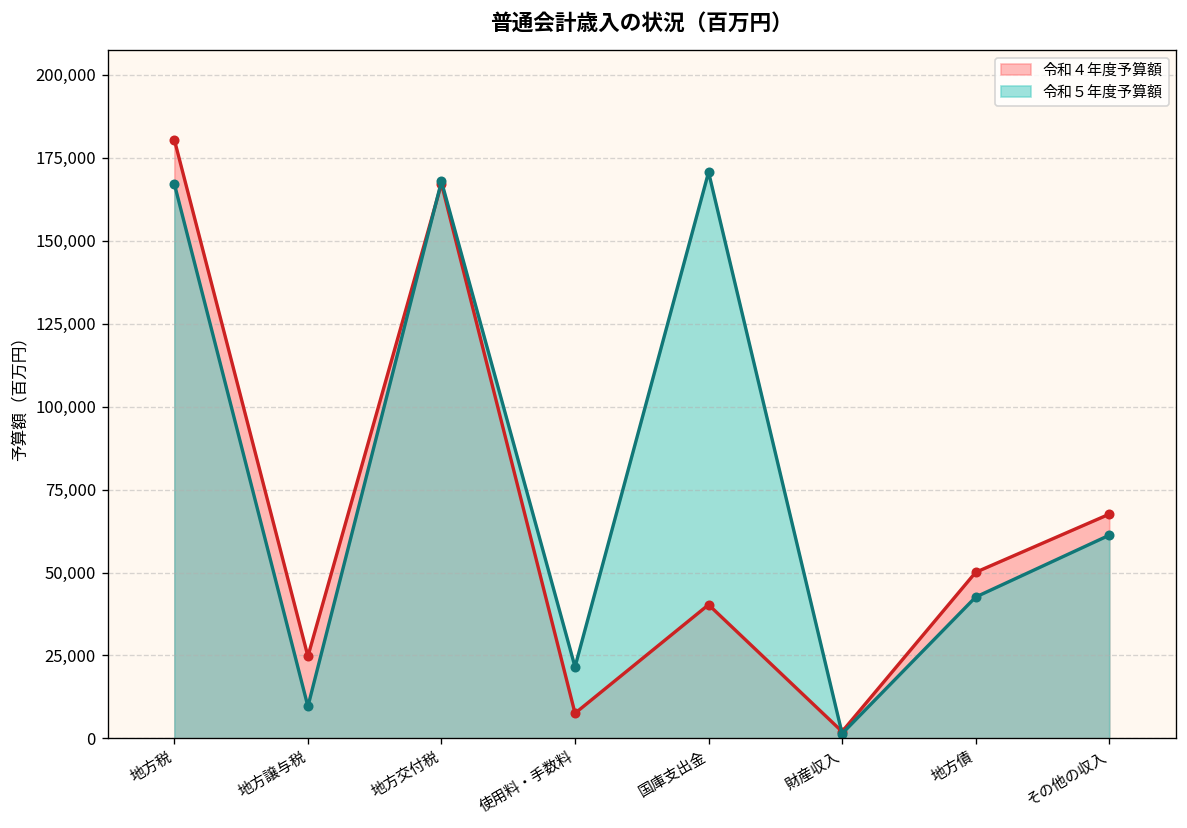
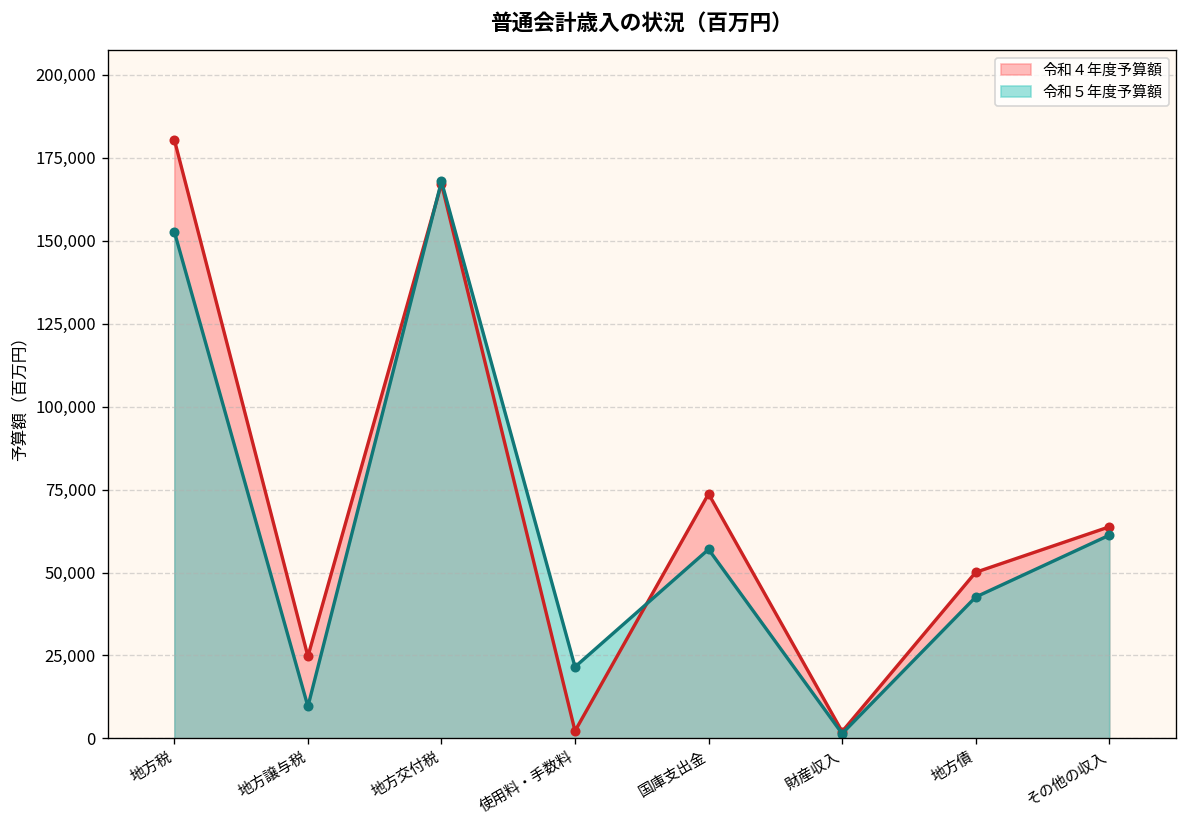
令和５年度予算額, 地方税: 167,000 -> 153,000
令和４年度予算額, 使用料・手数料: 8,000 -> 2,000
令和４年度予算額, 国庫支出金: 40,000 -> 74,000
令和５年度予算額, 国庫支出金: 171,000 -> 57,000
令和４年度予算額, その他の収入: 68,000 -> 64,000
